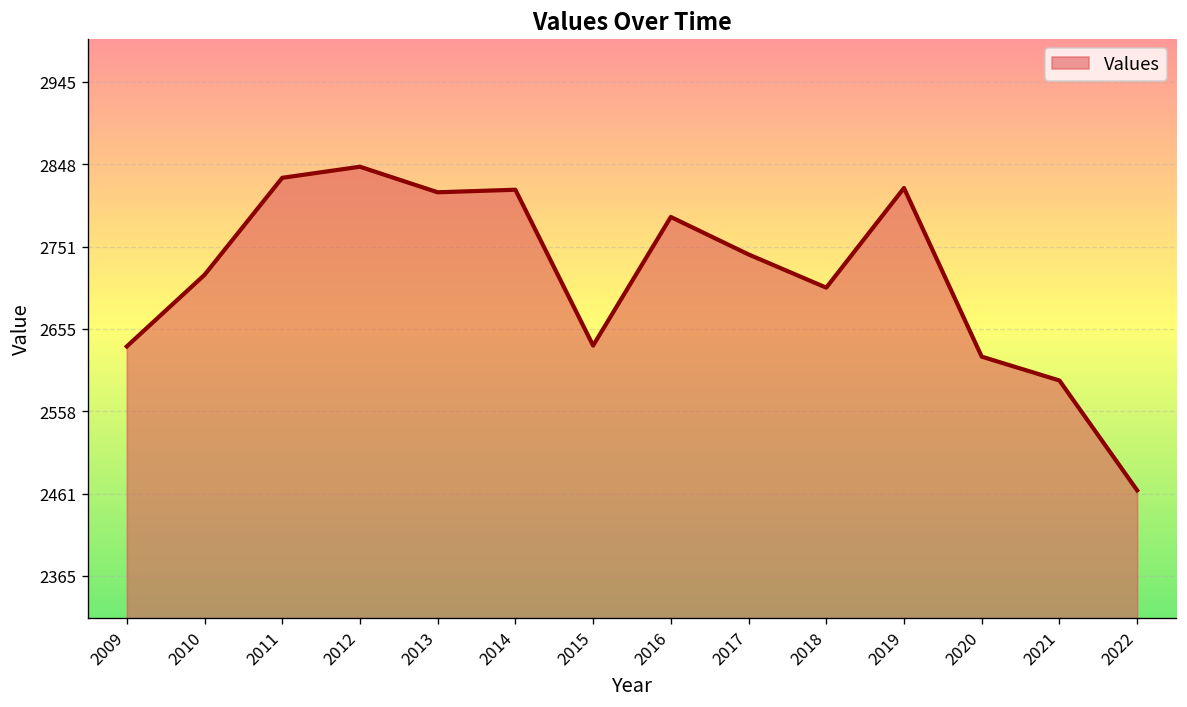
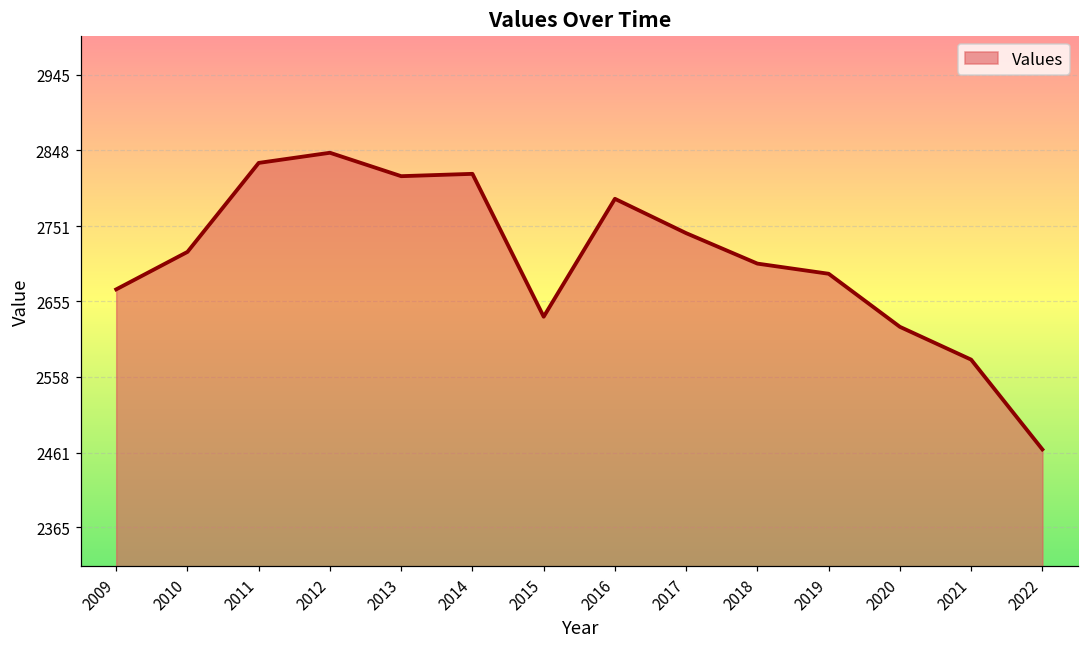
2009: 2630 -> 2670
2019: 2820 -> 2690
2021: 2590 -> 2580
